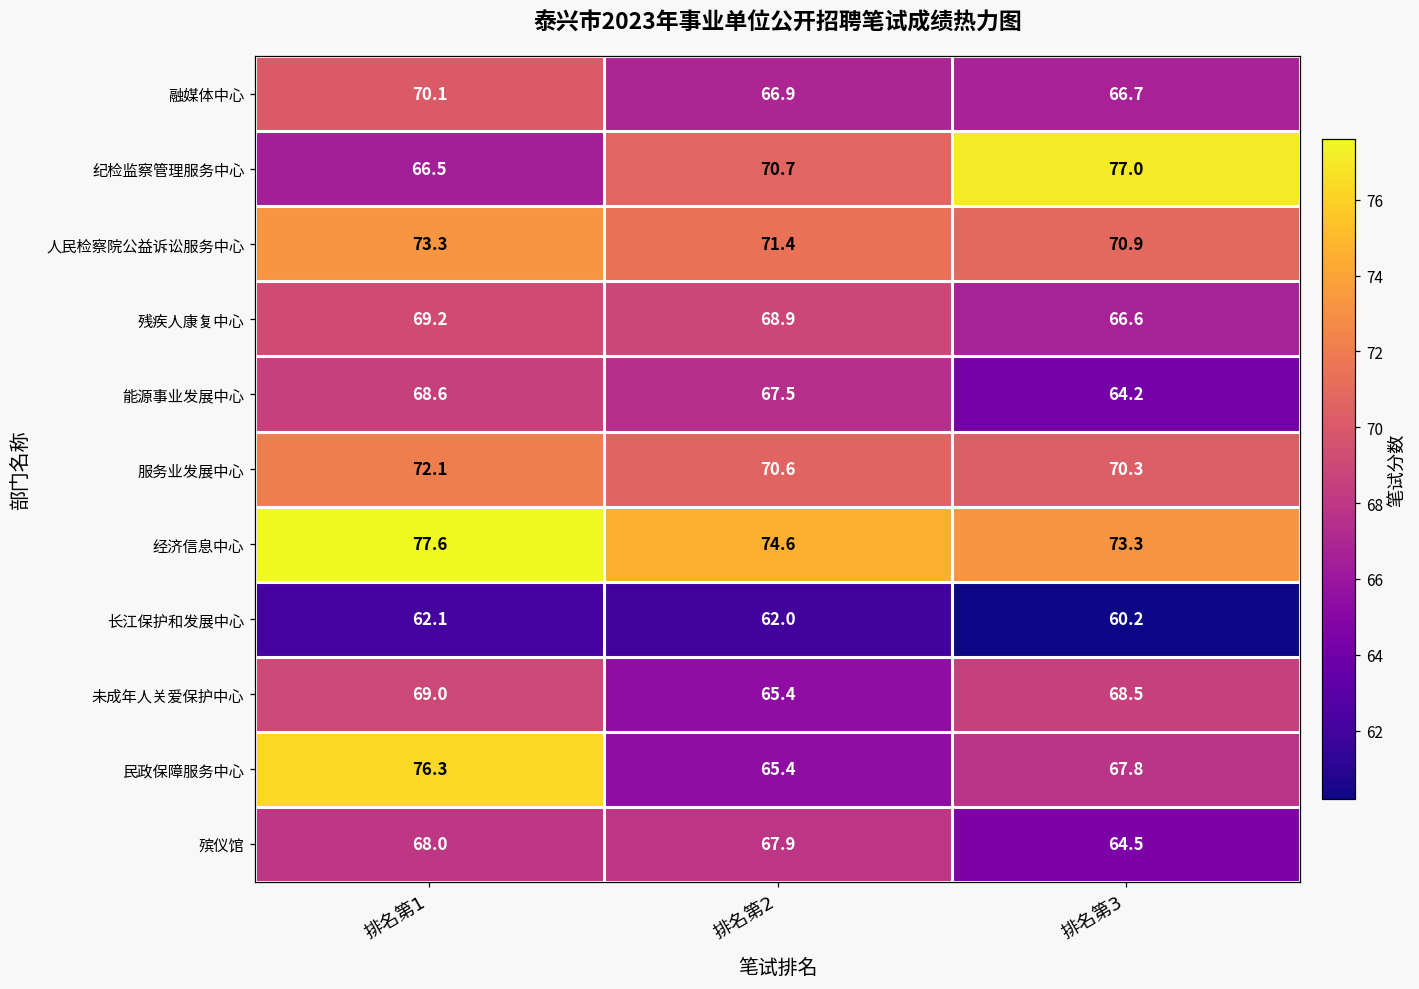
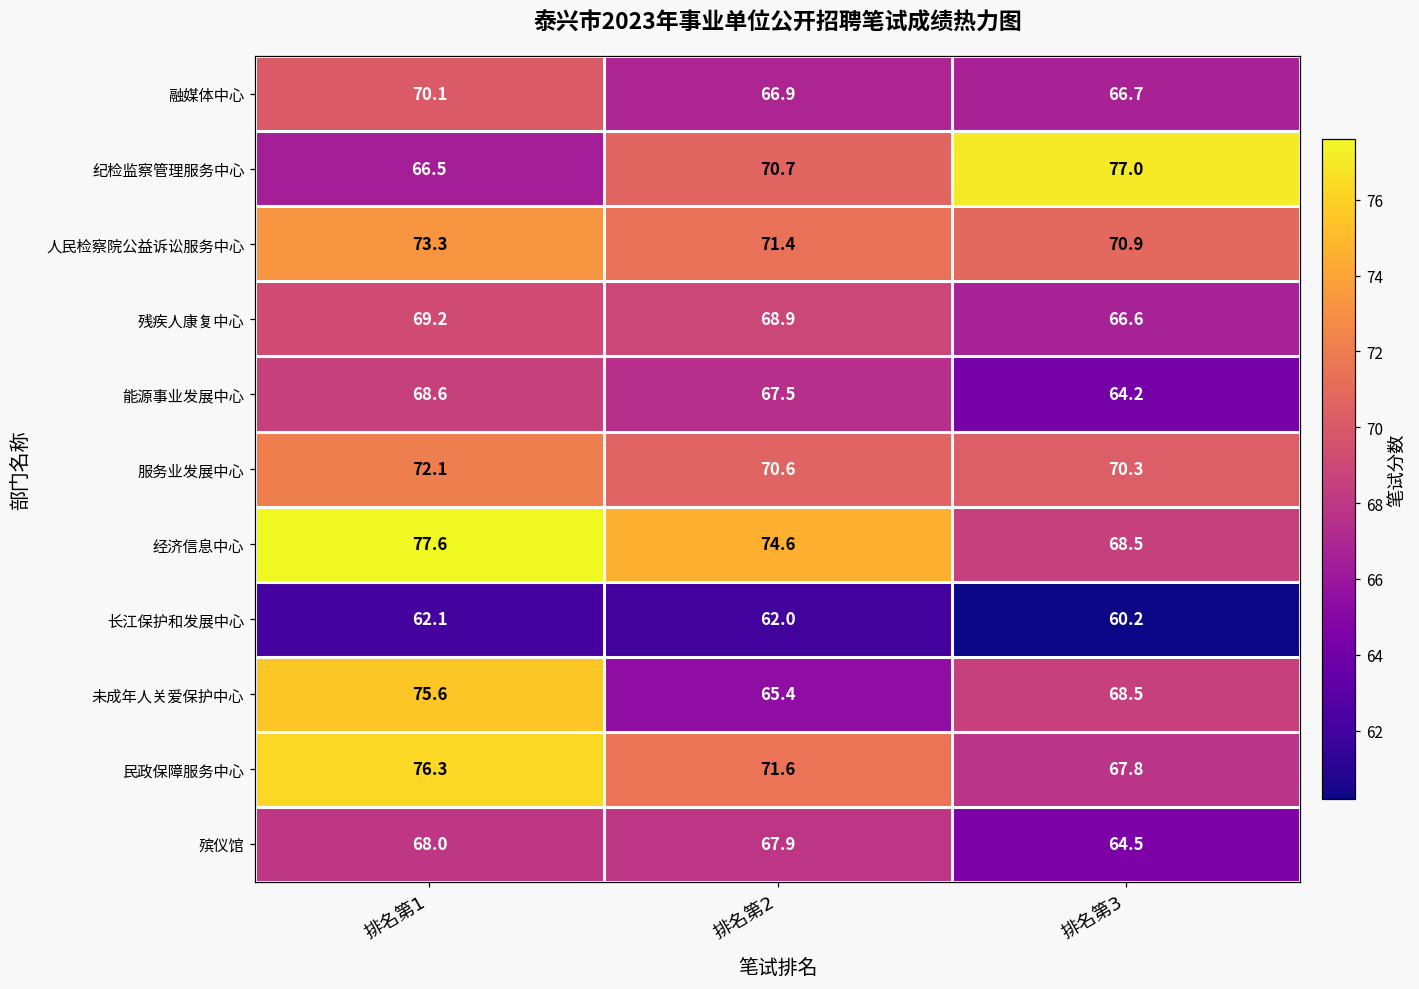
经济信息中心, 排名第3: 73.3 -> 68.5
未成年人关爱保护中心, 排名第1: 69.0 -> 75.6
民政保障服务中心, 排名第2: 65.4 -> 71.6
